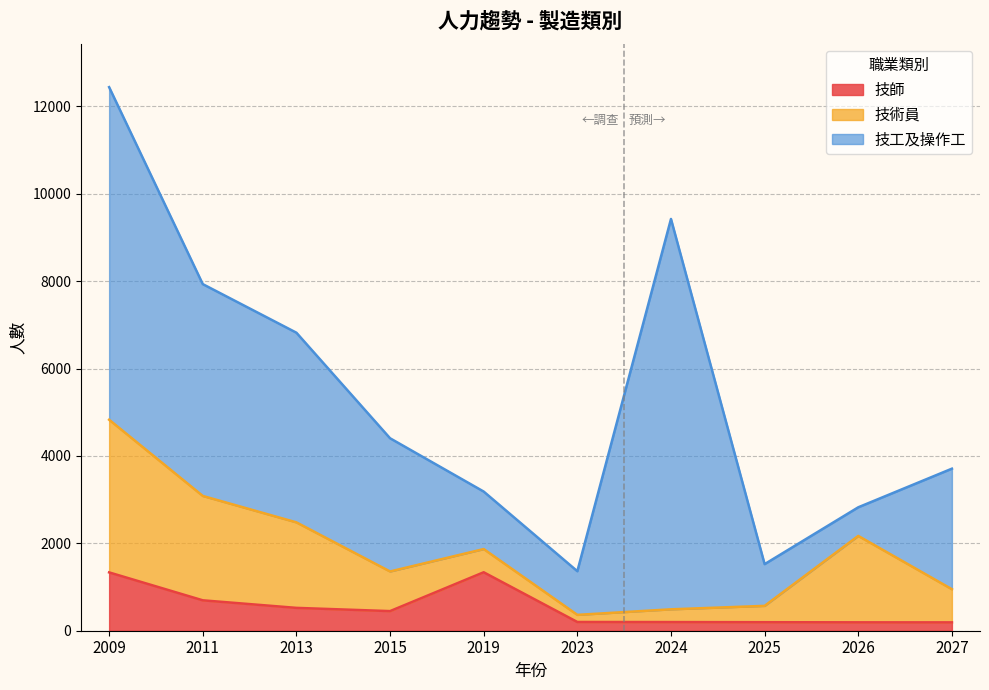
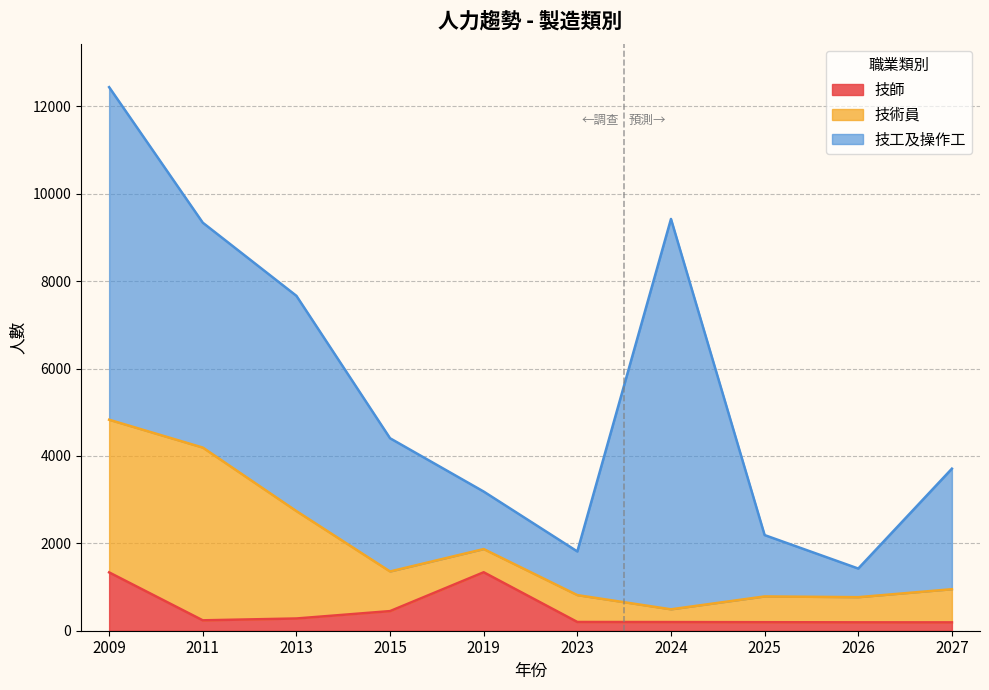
技師, 2011: 700 -> 200
技術員, 2011: 2400 -> 4000
技工及操作工, 2011: 4800 -> 5100
技師, 2013: 500 -> 300
技術員, 2013: 2000 -> 2500
技工及操作工, 2013: 4300 -> 4900
技術員, 2023: 200 -> 600
技術員, 2025: 400 -> 600
技工及操作工, 2025: 1000 -> 1400
技術員, 2026: 2000 -> 600
